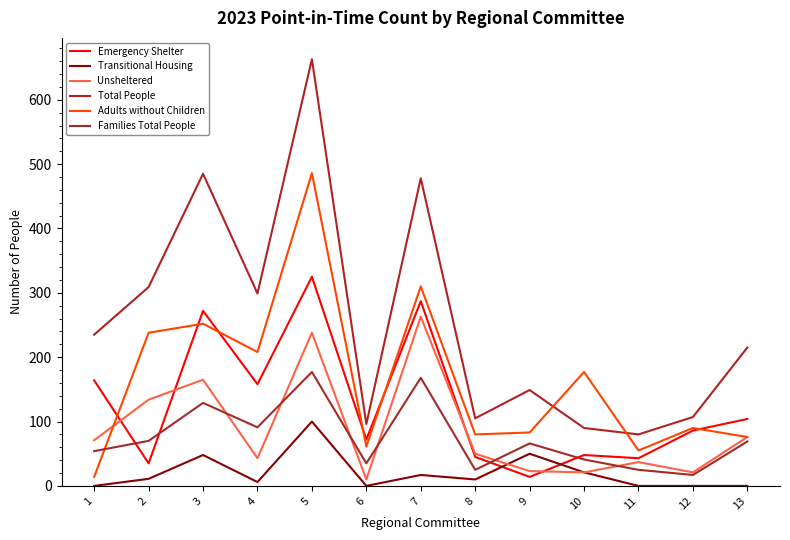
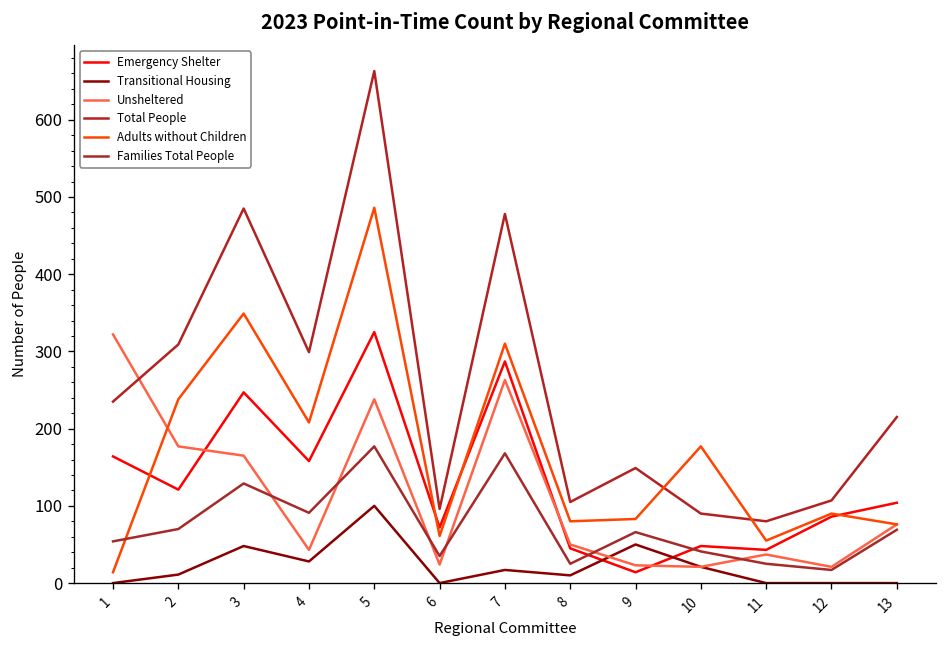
Unsheltered, 1: 70 -> 320
Emergency Shelter, 2: 40 -> 120
Unsheltered, 2: 130 -> 180
Emergency Shelter, 3: 270 -> 250
Adults without Children, 3: 250 -> 350
Transitional Housing, 4: 10 -> 30
Unsheltered, 6: 10 -> 20
